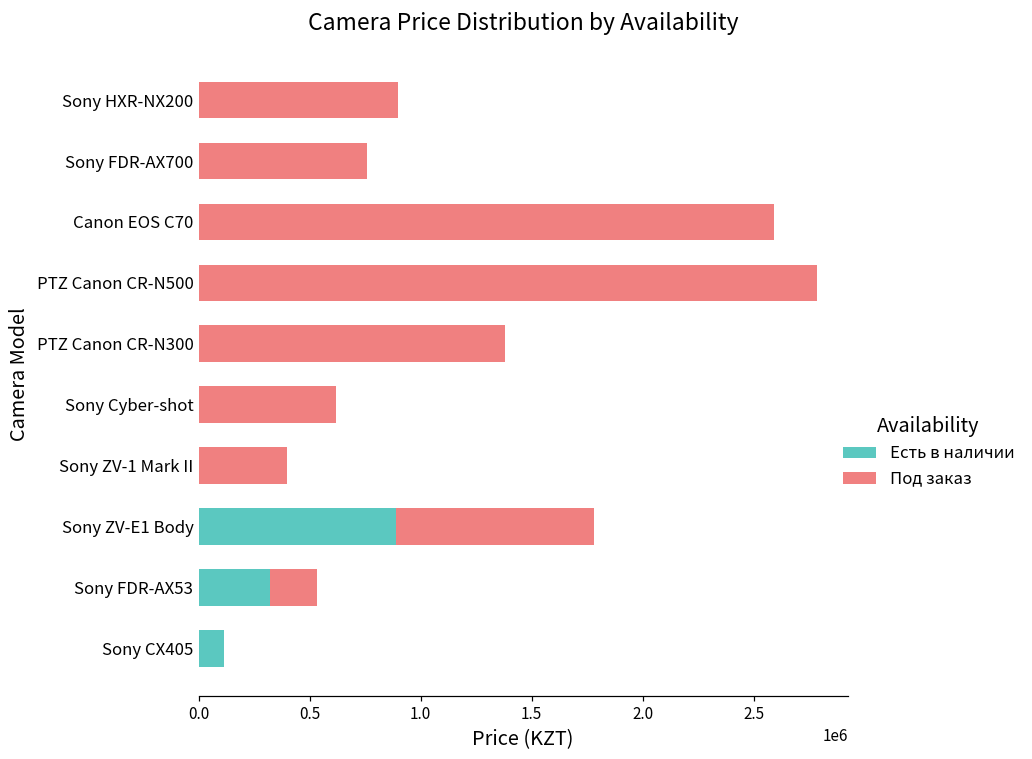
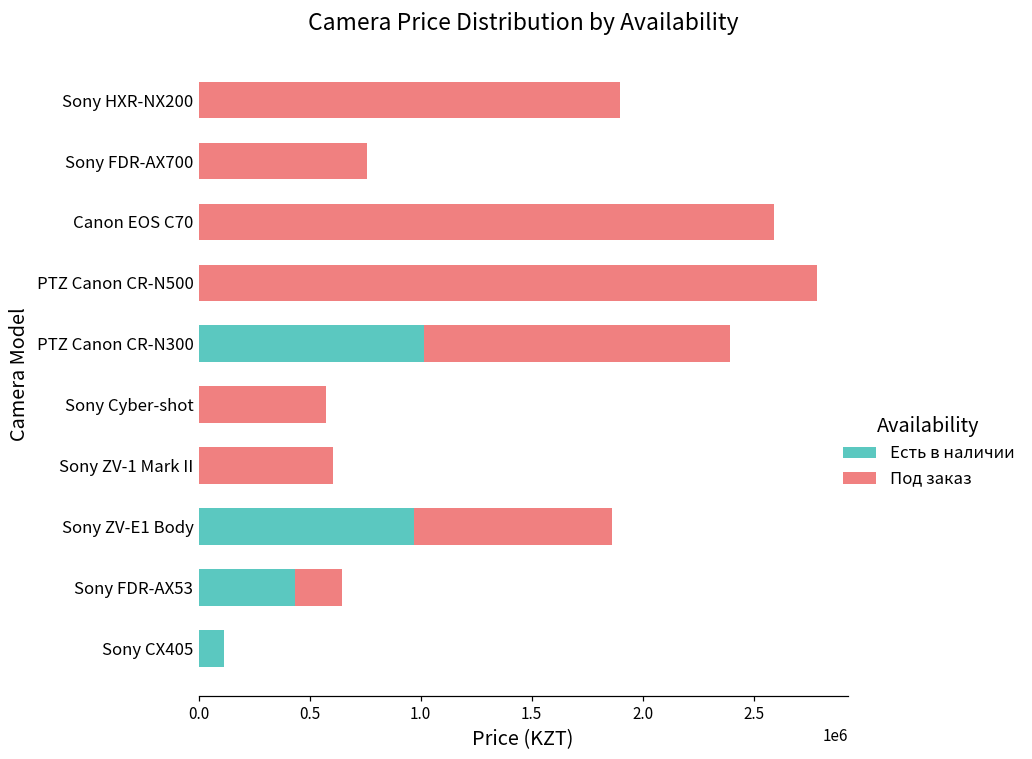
Под заказ, Sony HXR-NX200: 900000 -> 1900000
Есть в наличии, PTZ Canon CR-N300: 0 -> 1010000
Под заказ, Sony Cyber-shot: 620000 -> 570000
Под заказ, Sony ZV-1 Mark II: 400000 -> 600000
Есть в наличии, Sony ZV-E1 Body: 890000 -> 970000
Есть в наличии, Sony FDR-AX53: 320000 -> 440000
